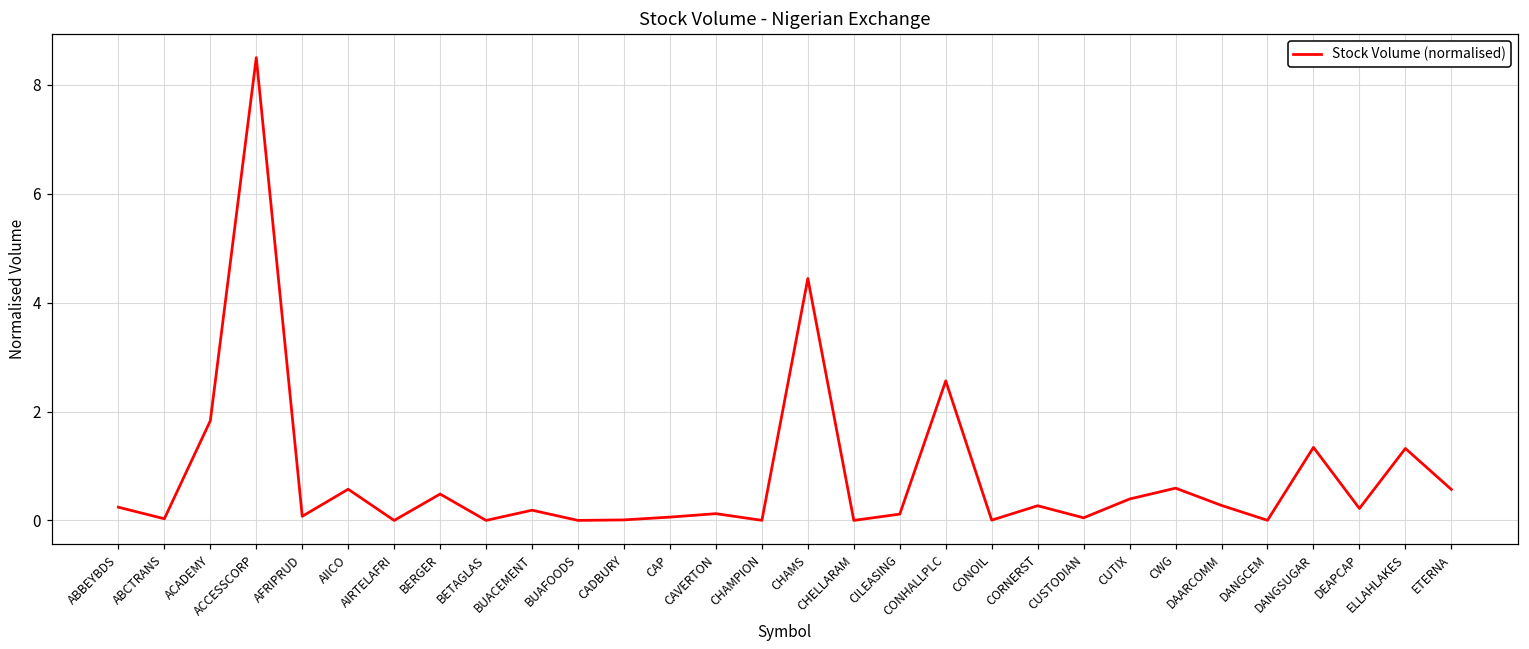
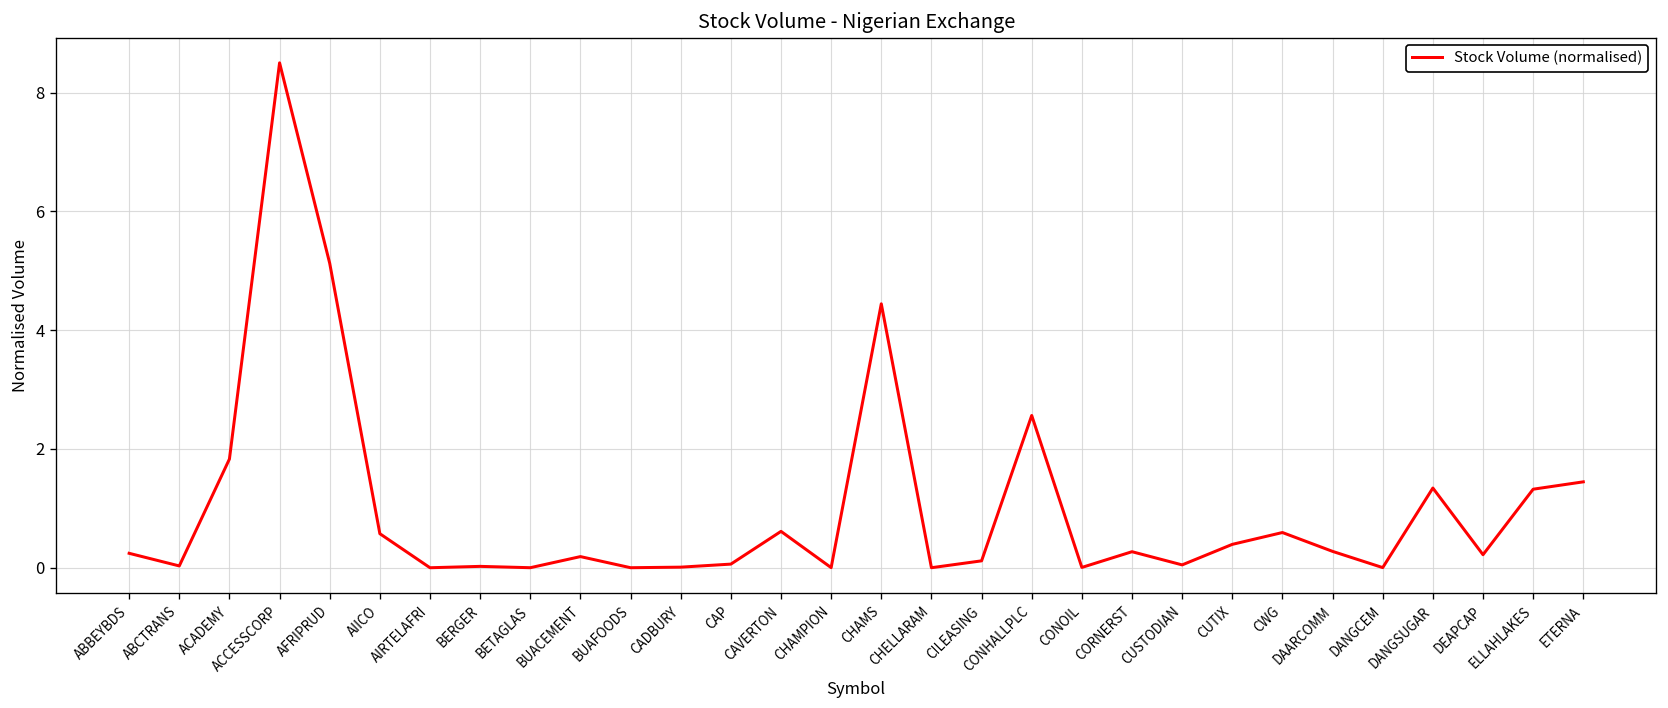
AFRIPRUD: 0.1 -> 5.1
BERGER: 0.5 -> 0.0
CAVERTON: 0.1 -> 0.6
ETERNA: 0.6 -> 1.4
